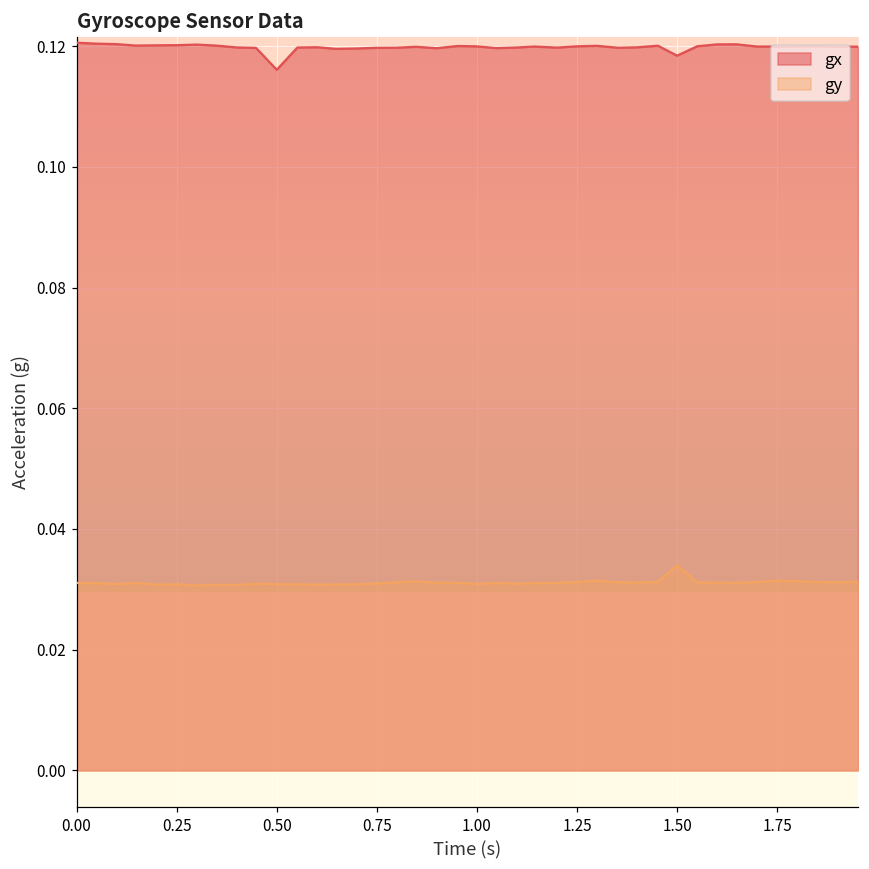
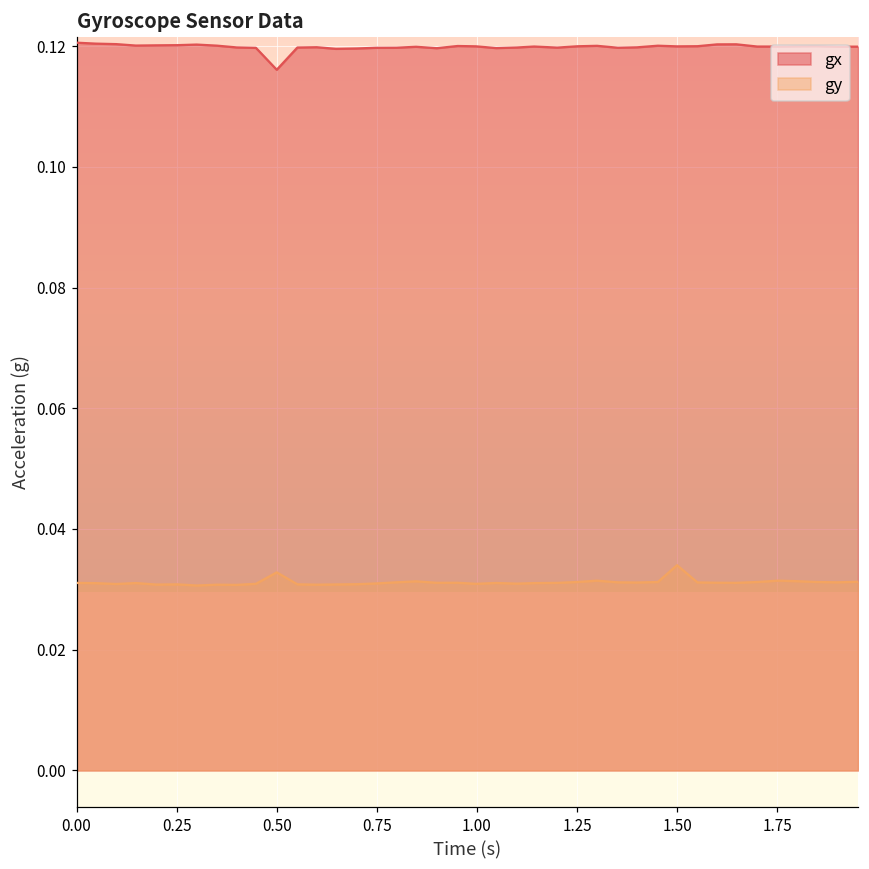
gy, 0.50: 0.031 -> 0.033
gx, 1.50: 0.118 -> 0.120
